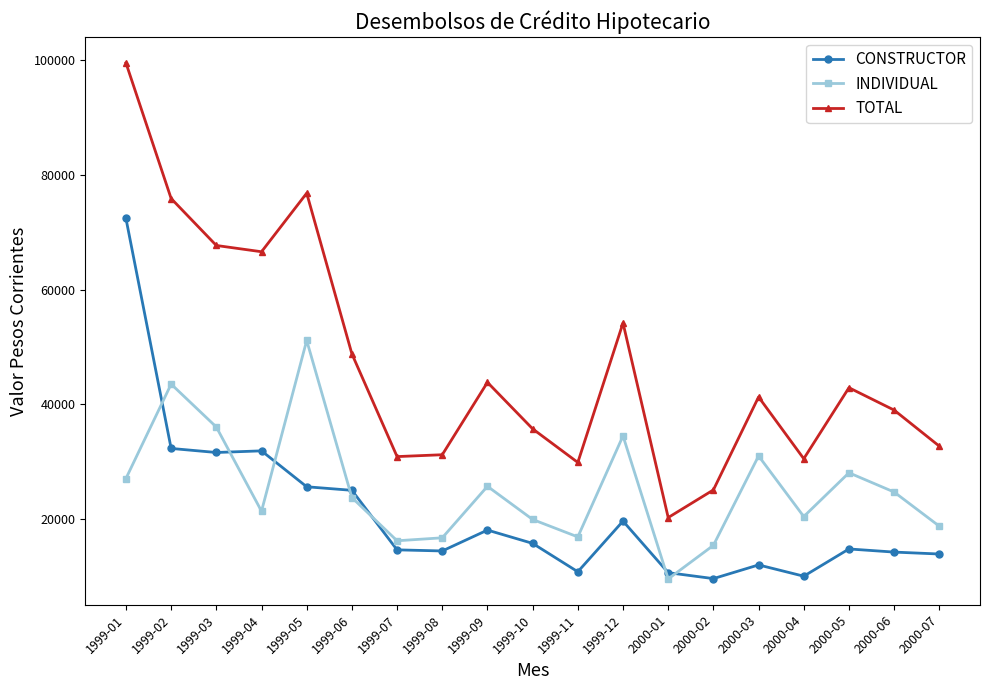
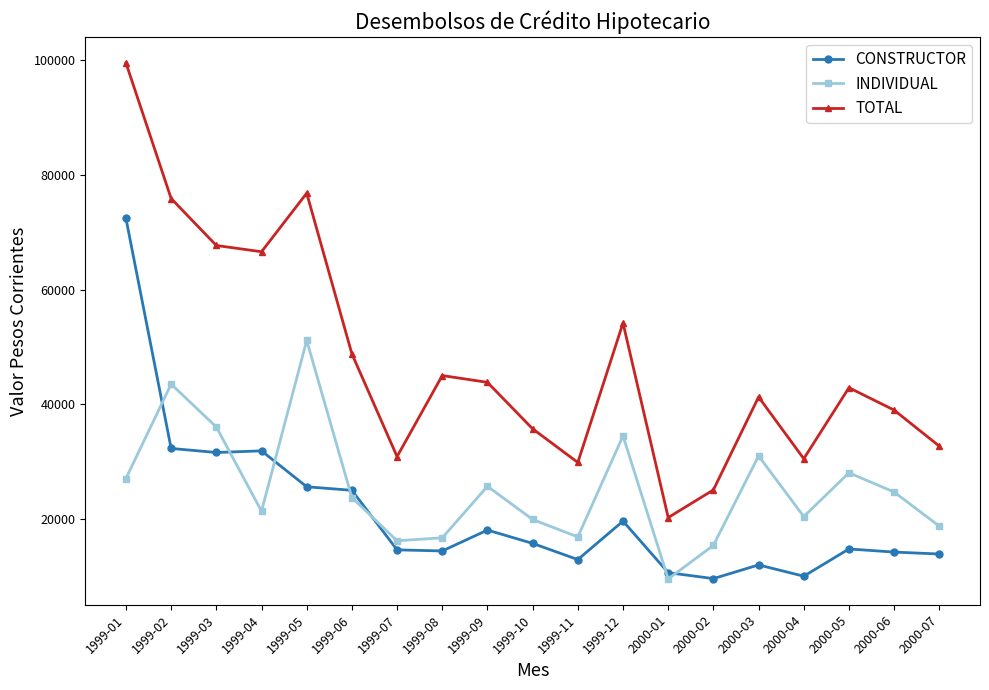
TOTAL, 1999-08: 31000 -> 45000
CONSTRUCTOR, 1999-11: 11000 -> 13000
